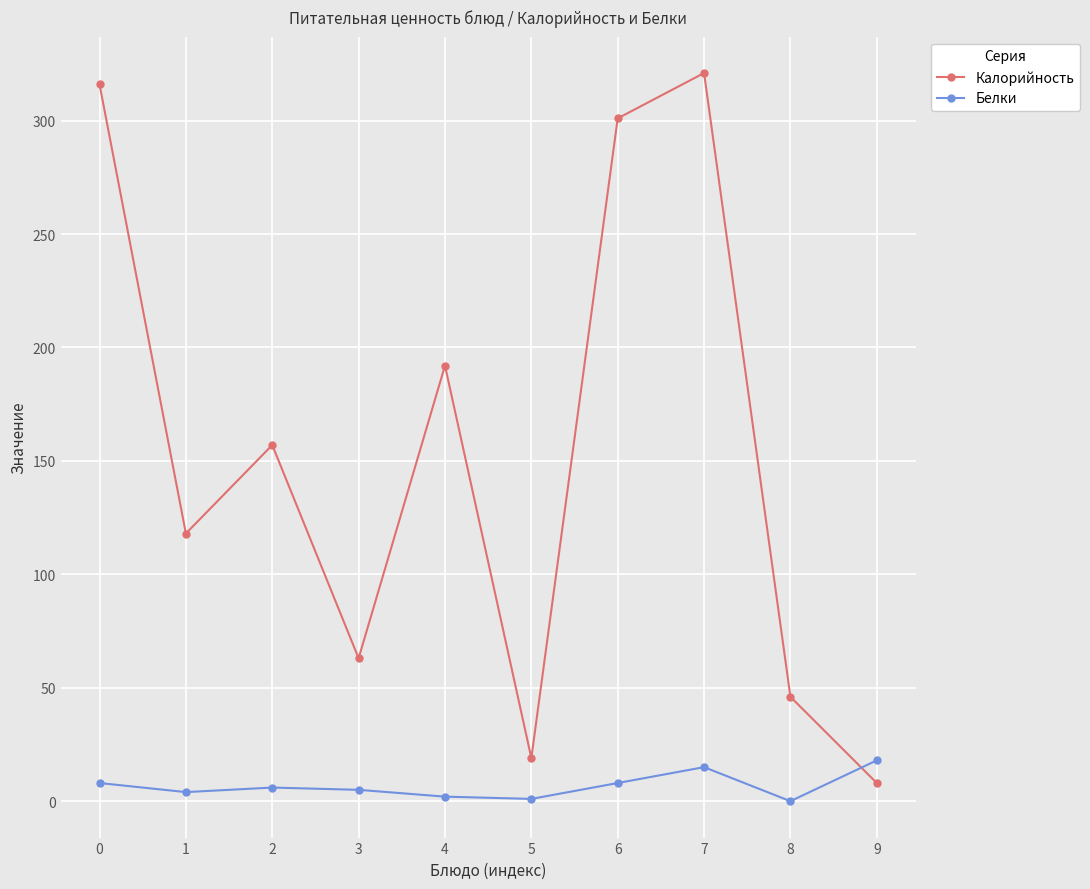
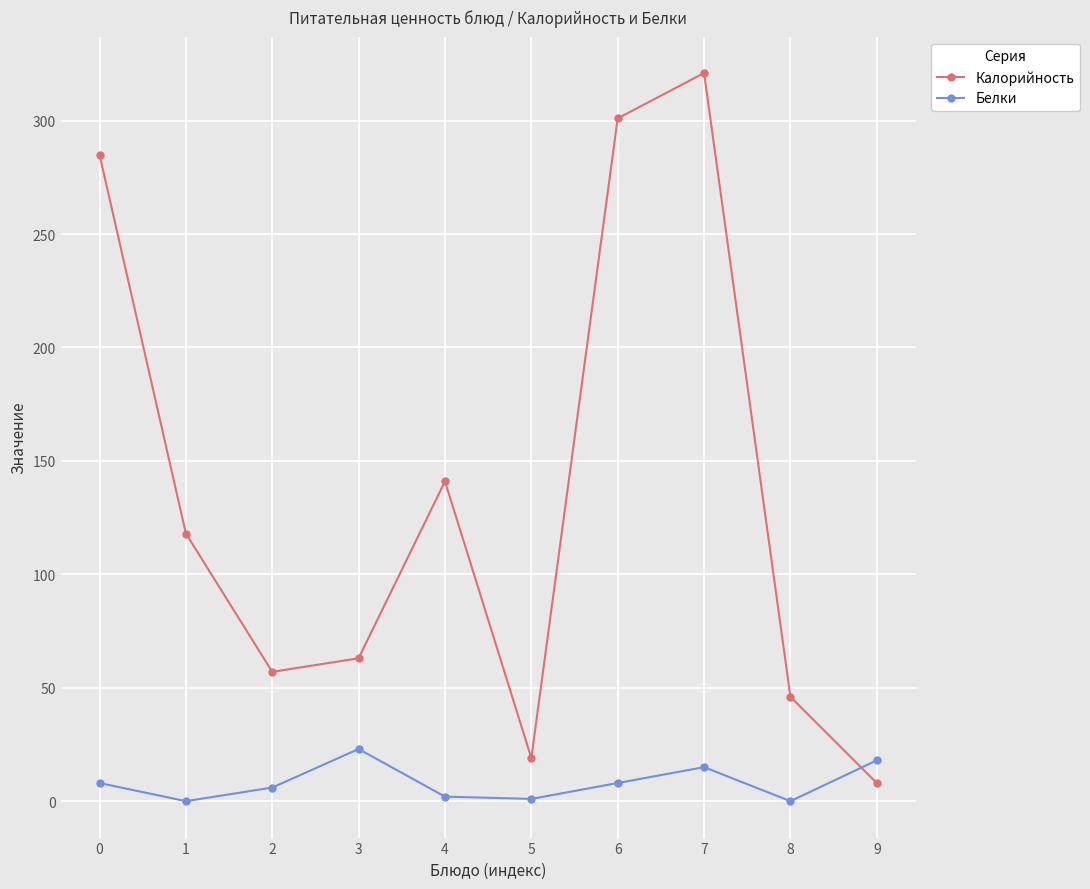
Калорийность, 0: 316 -> 285
Белки, 1: 4 -> 0
Калорийность, 2: 157 -> 57
Белки, 3: 5 -> 23
Калорийность, 4: 192 -> 141
